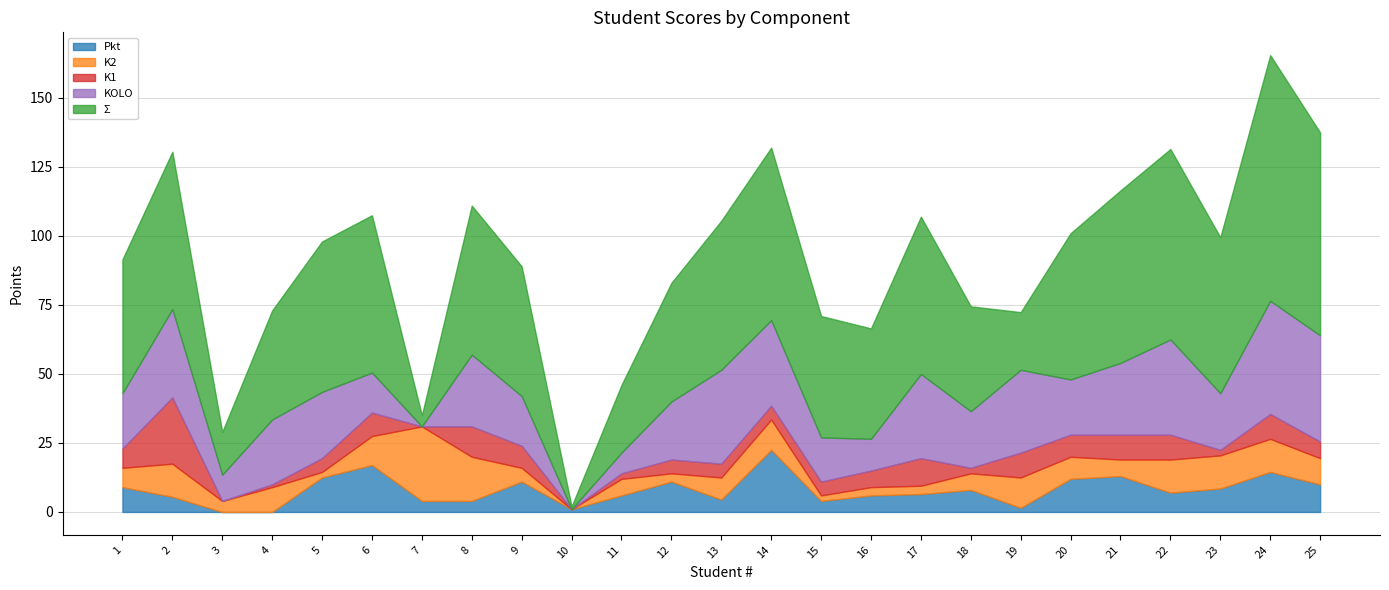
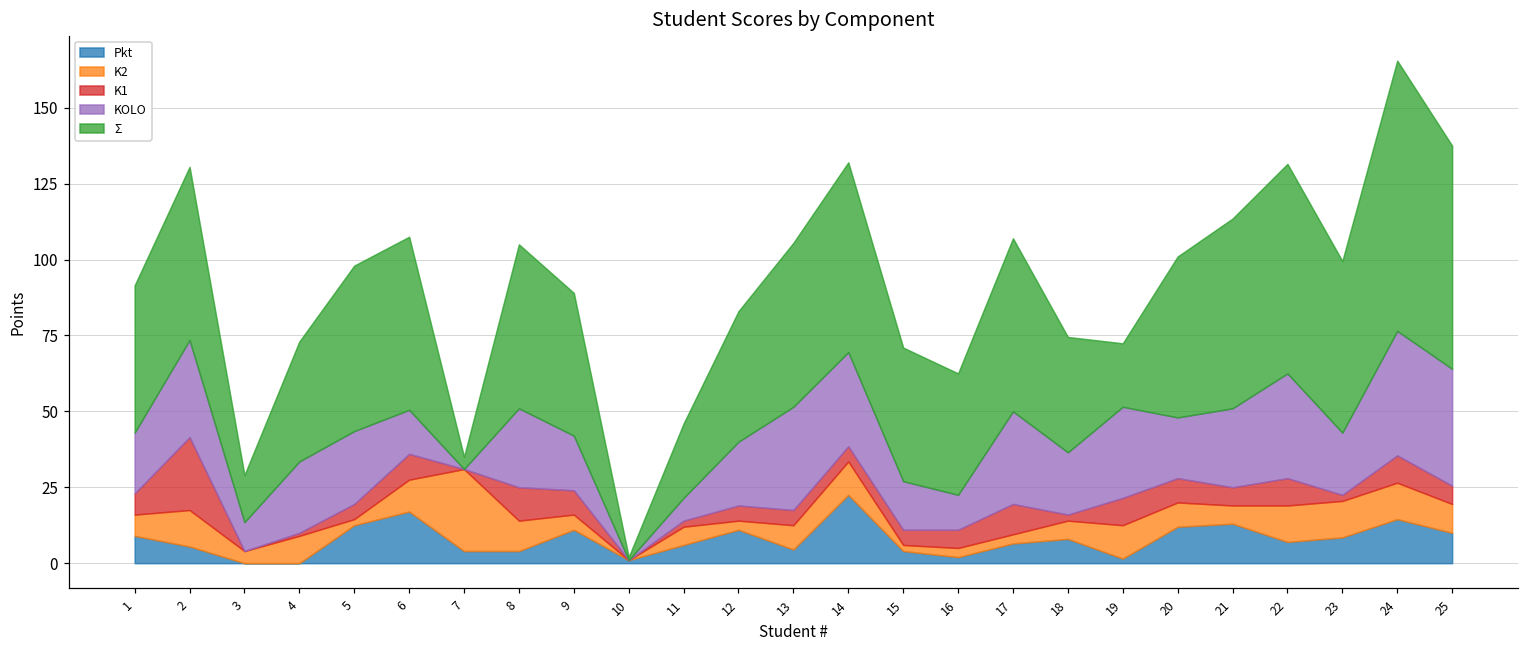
K2, 8: 16 -> 10
Pkt, 16: 6 -> 2
K1, 21: 9 -> 6
